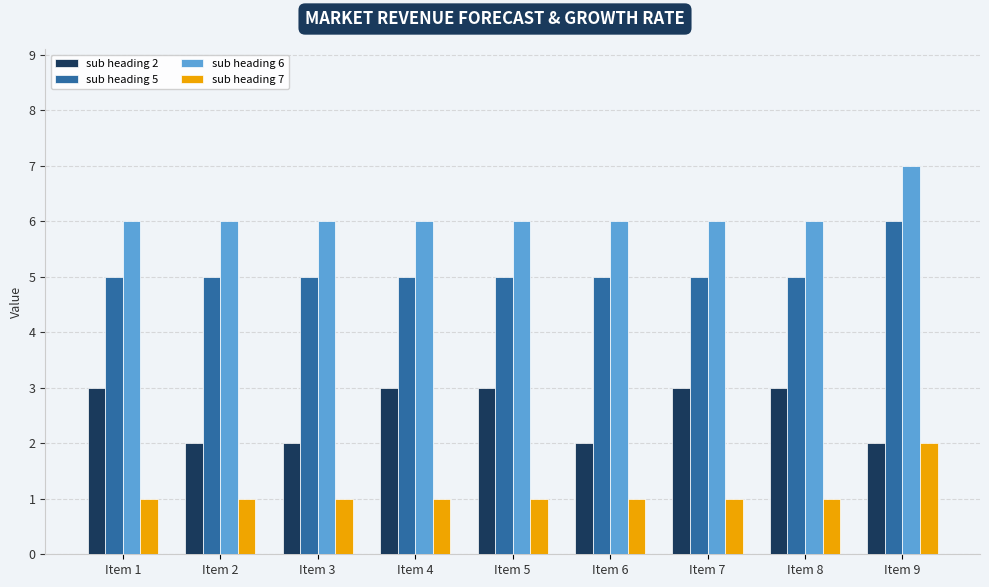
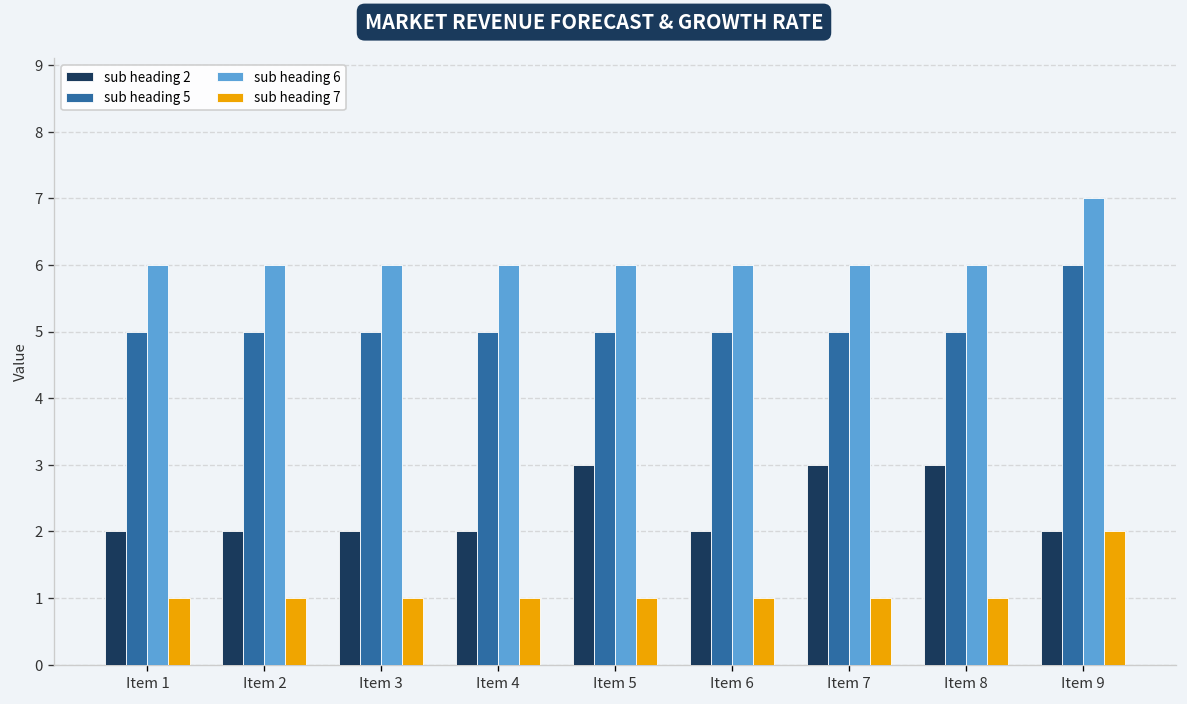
sub heading 2, Item 1: 3 -> 2
sub heading 2, Item 4: 3 -> 2
